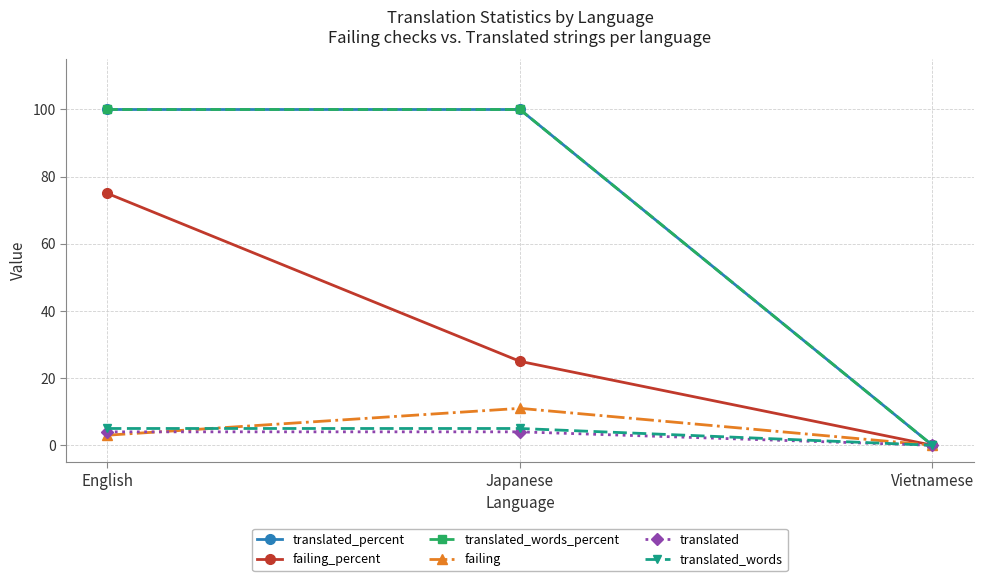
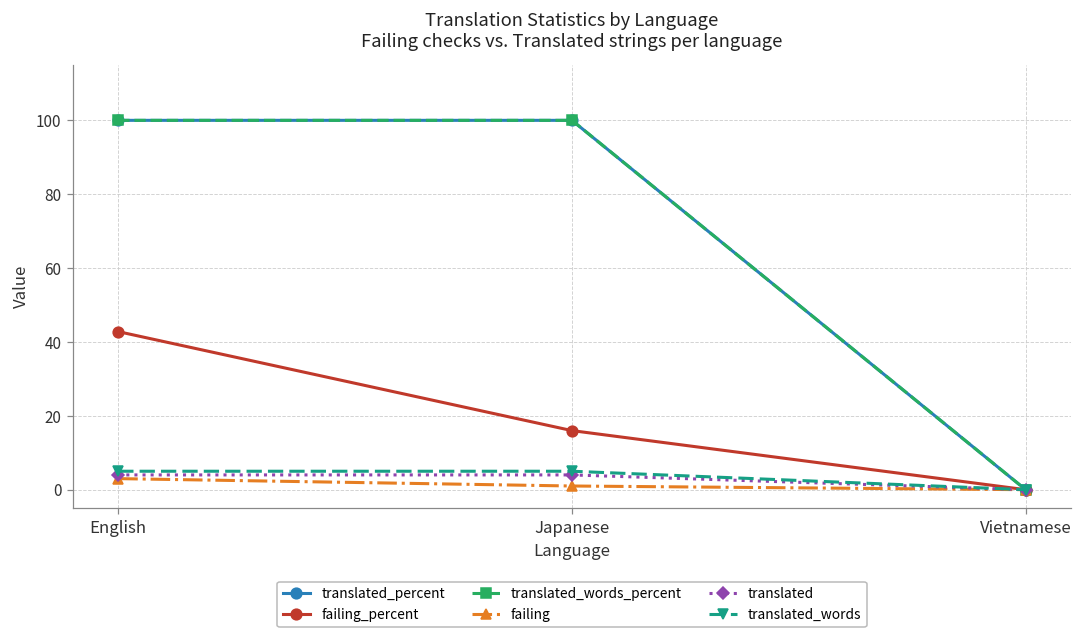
failing_percent, English: 75 -> 43
failing_percent, Japanese: 25 -> 16
failing, Japanese: 11 -> 1
